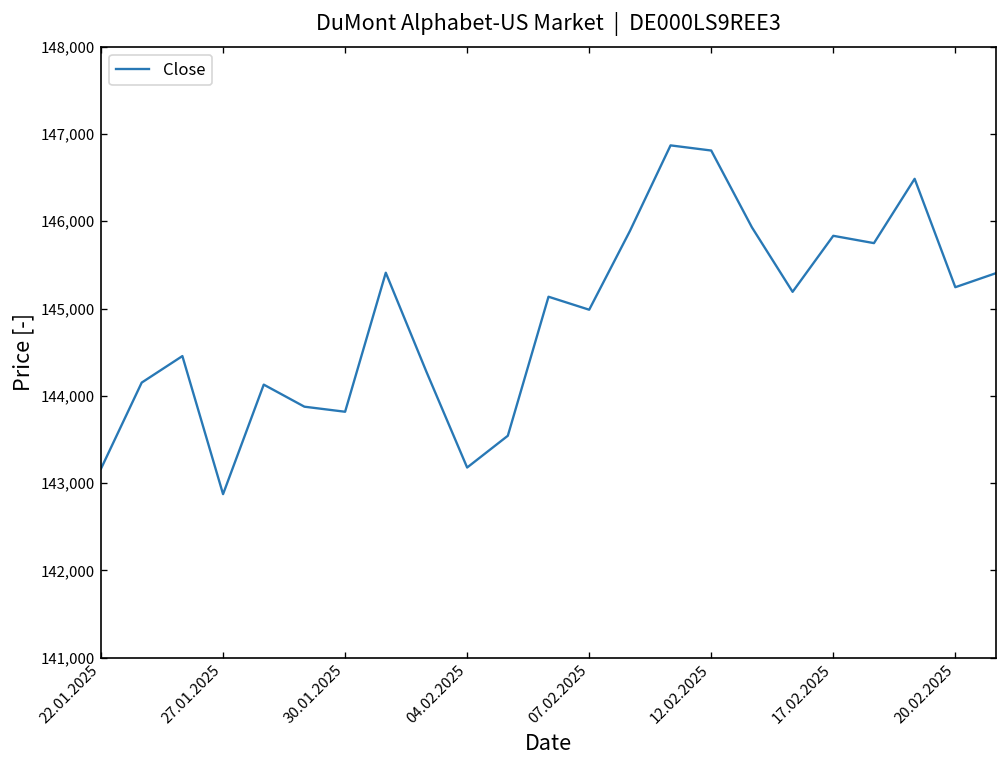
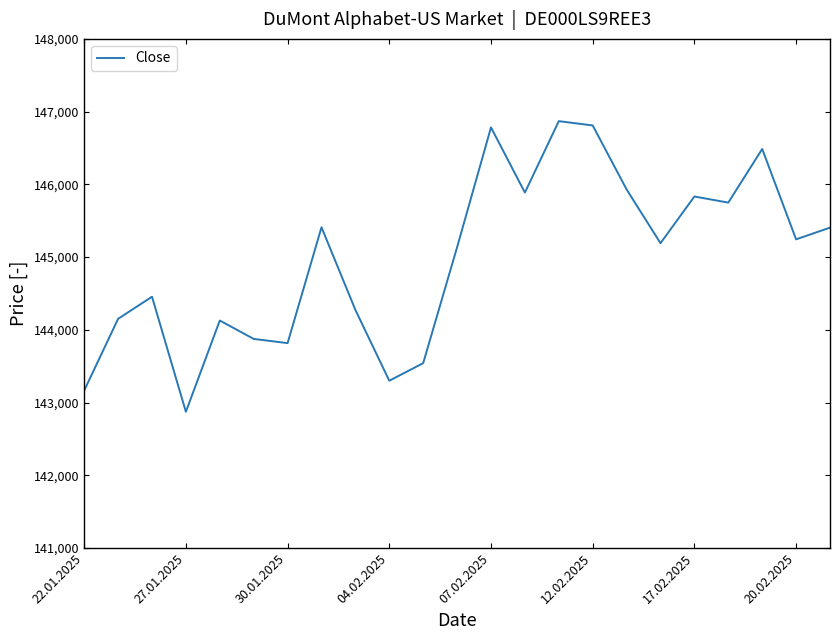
04.02.2025: 143,200 -> 143,300
07.02.2025: 145,000 -> 146,800
